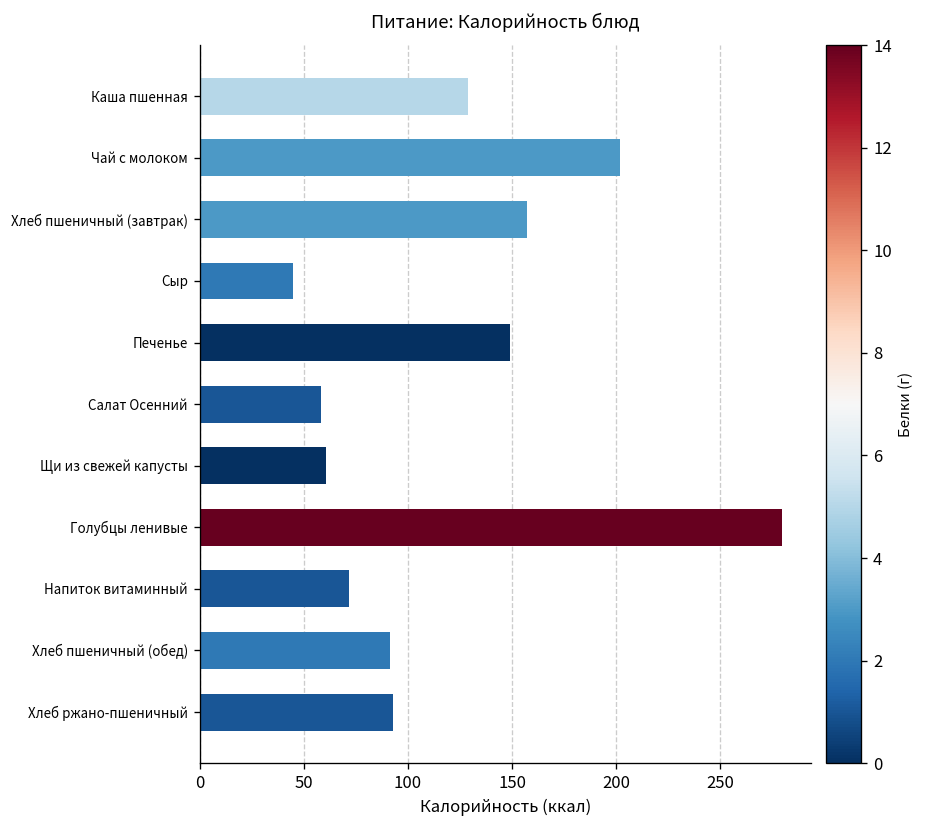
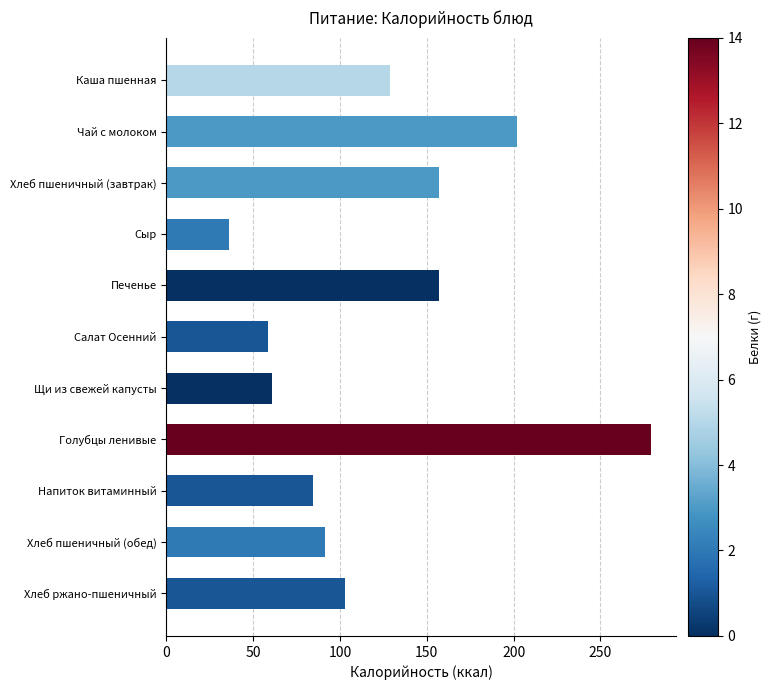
Сыр: 45 -> 36
Печенье: 149 -> 157
Напиток витаминный: 72 -> 84
Хлеб ржано-пшеничный: 93 -> 103
